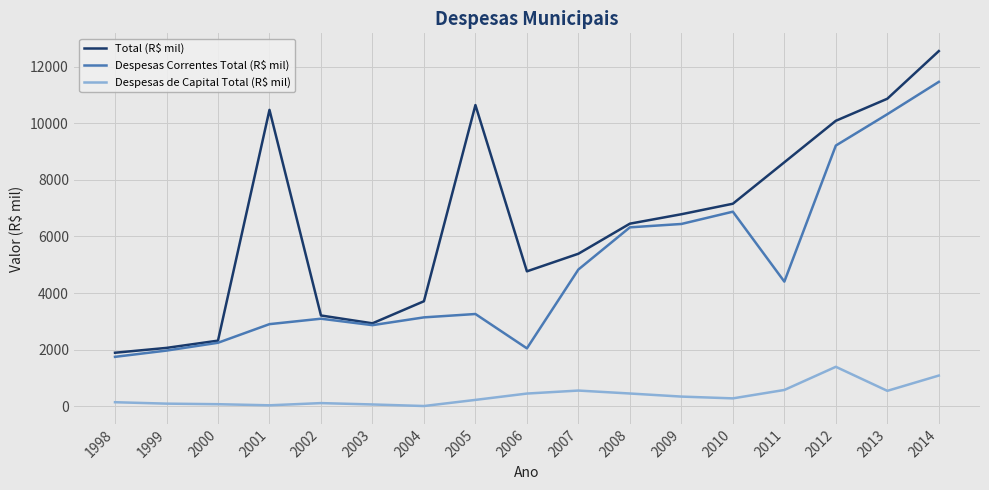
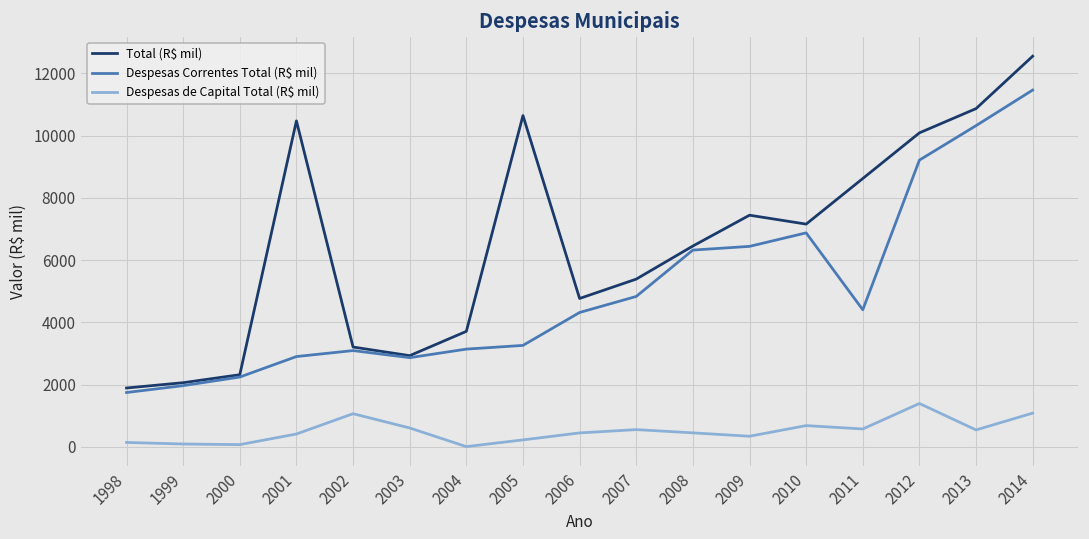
Despesas de Capital Total (R$ mil), 2001: 0 -> 400
Despesas de Capital Total (R$ mil), 2002: 100 -> 1100
Despesas de Capital Total (R$ mil), 2003: 100 -> 600
Despesas Correntes Total (R$ mil), 2006: 2000 -> 4300
Total (R$ mil), 2009: 6800 -> 7400
Despesas de Capital Total (R$ mil), 2010: 300 -> 700
